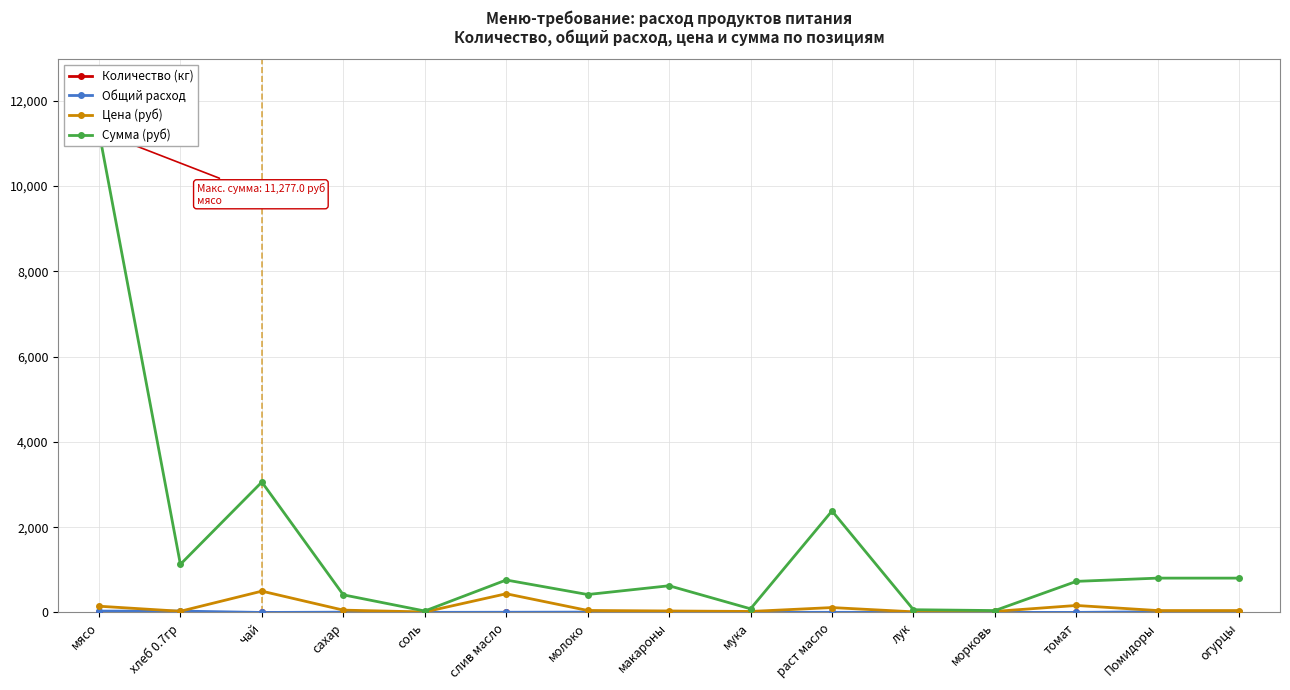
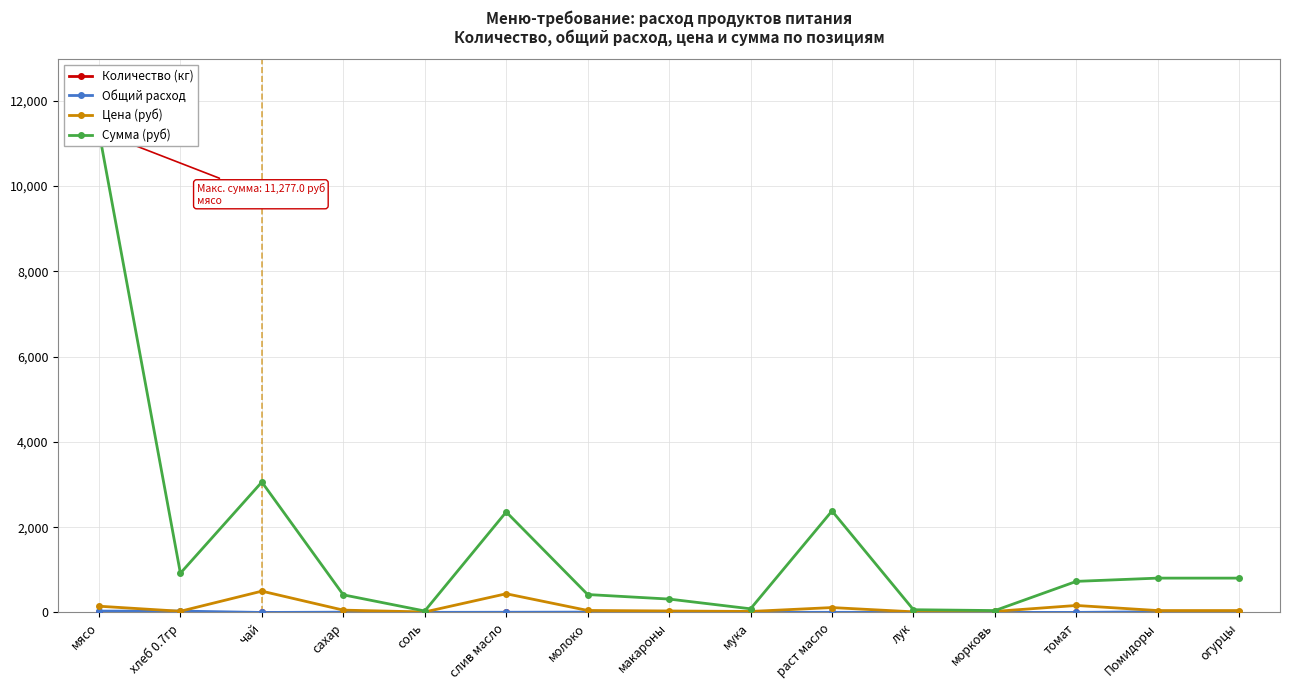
Сумма (руб), хлеб 0.7гр: 1,100 -> 900
Сумма (руб), слив масло: 800 -> 2,400
Сумма (руб), макароны: 600 -> 300
